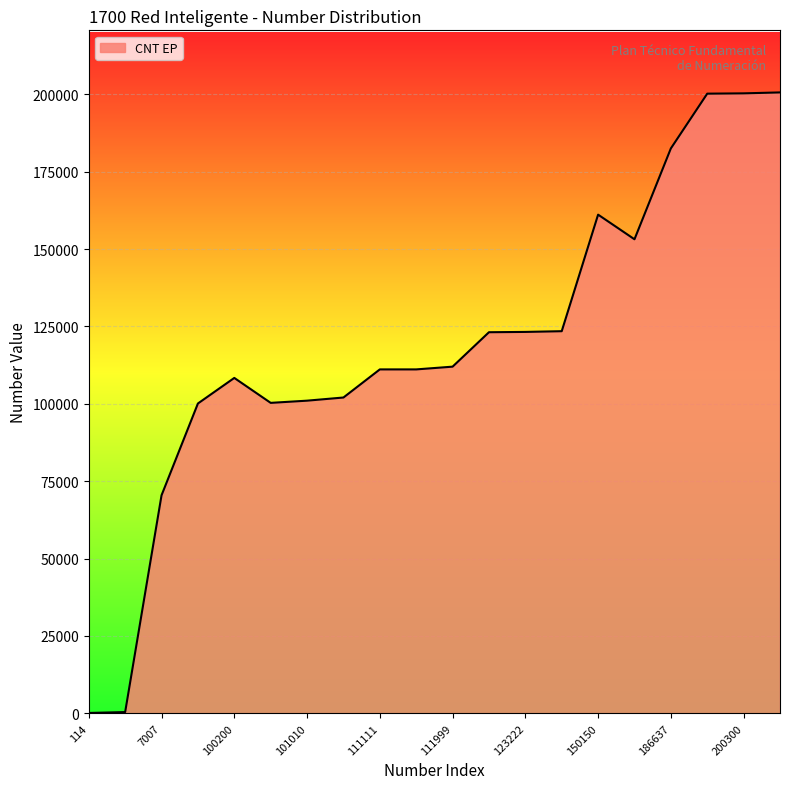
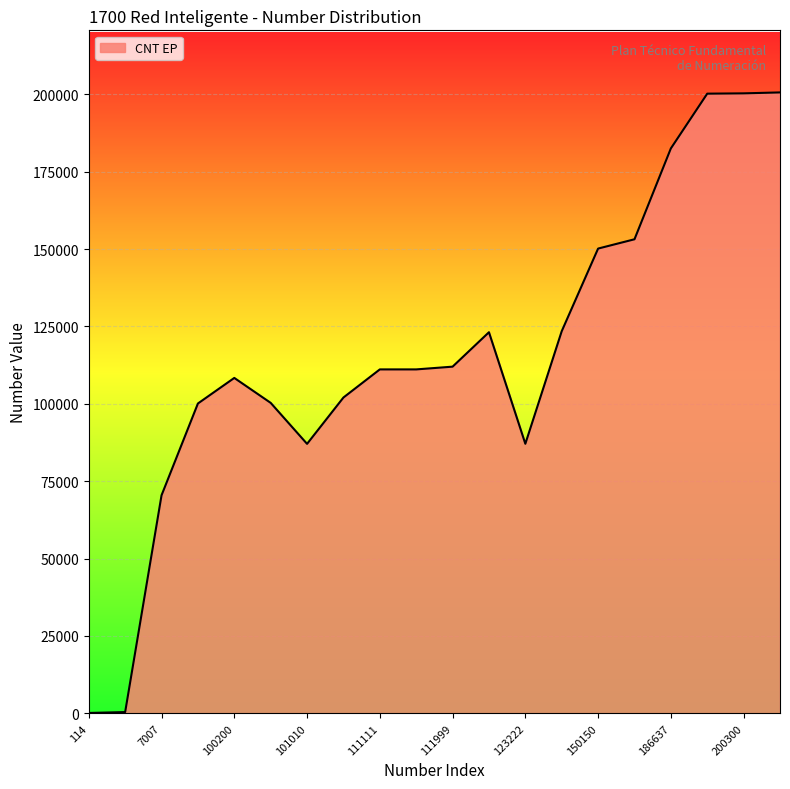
101010: 101000 -> 87000
123222: 123000 -> 87000
150150: 161000 -> 150000
